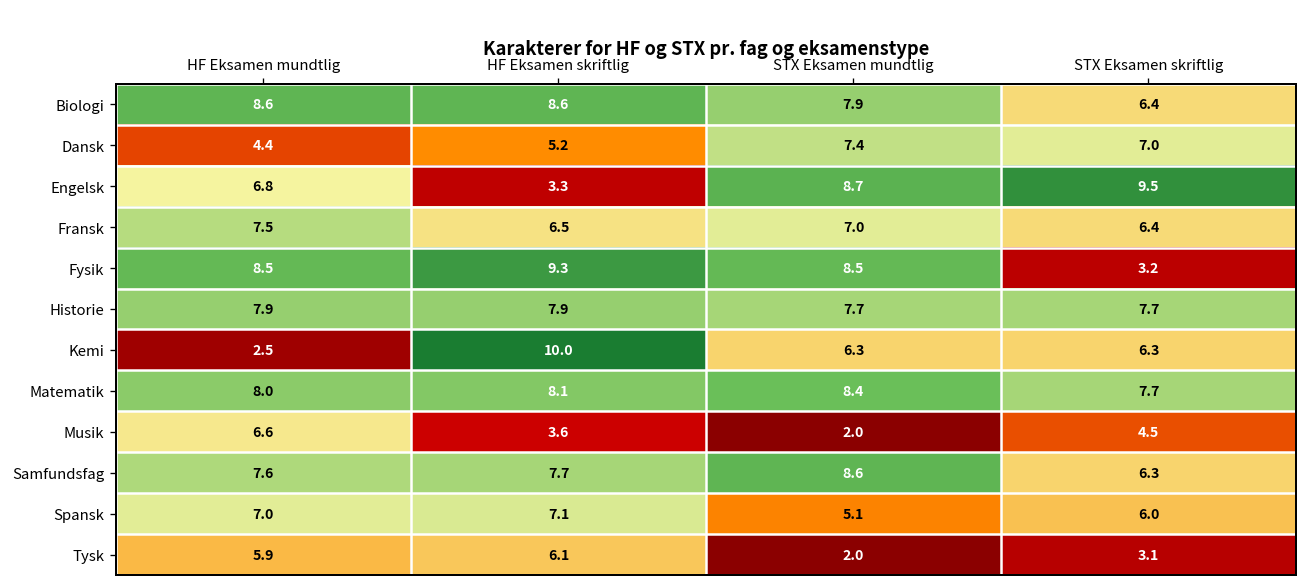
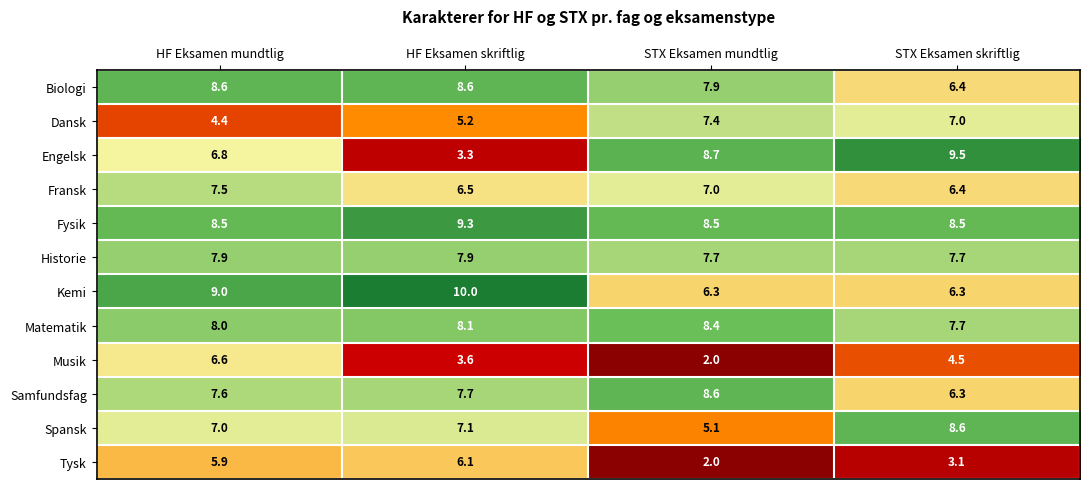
Fysik, STX Eksamen skriftlig: 3.2 -> 8.5
Kemi, HF Eksamen mundtlig: 2.5 -> 9.0
Spansk, STX Eksamen skriftlig: 6.0 -> 8.6
